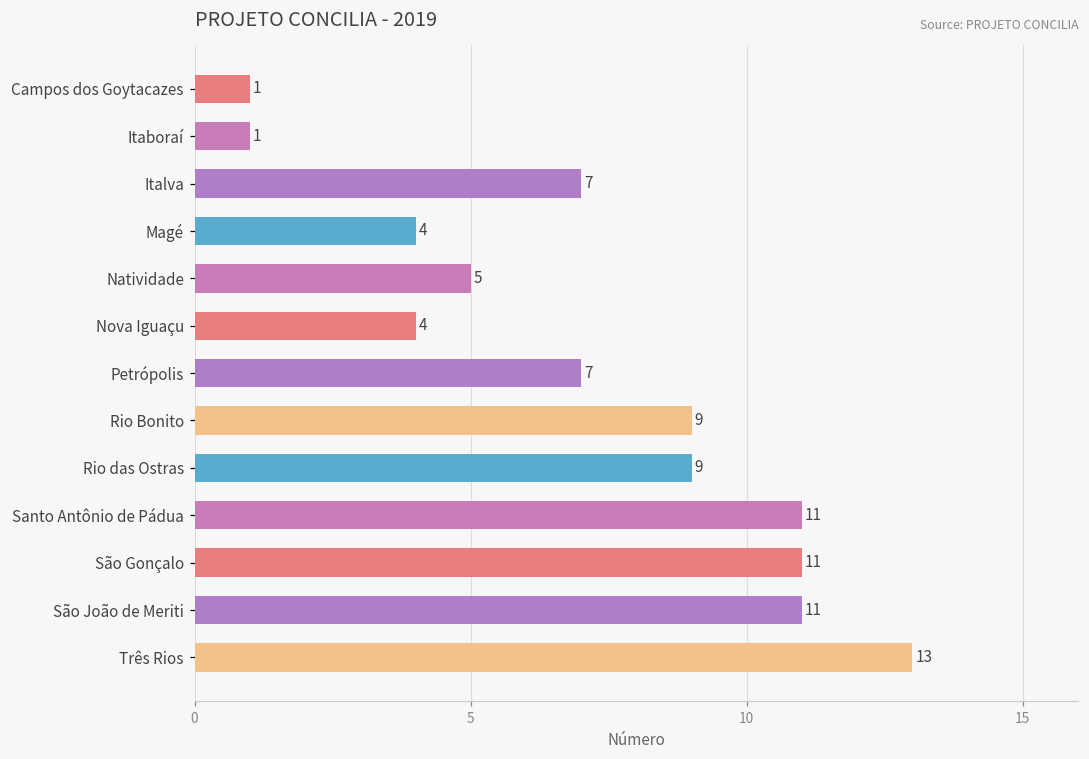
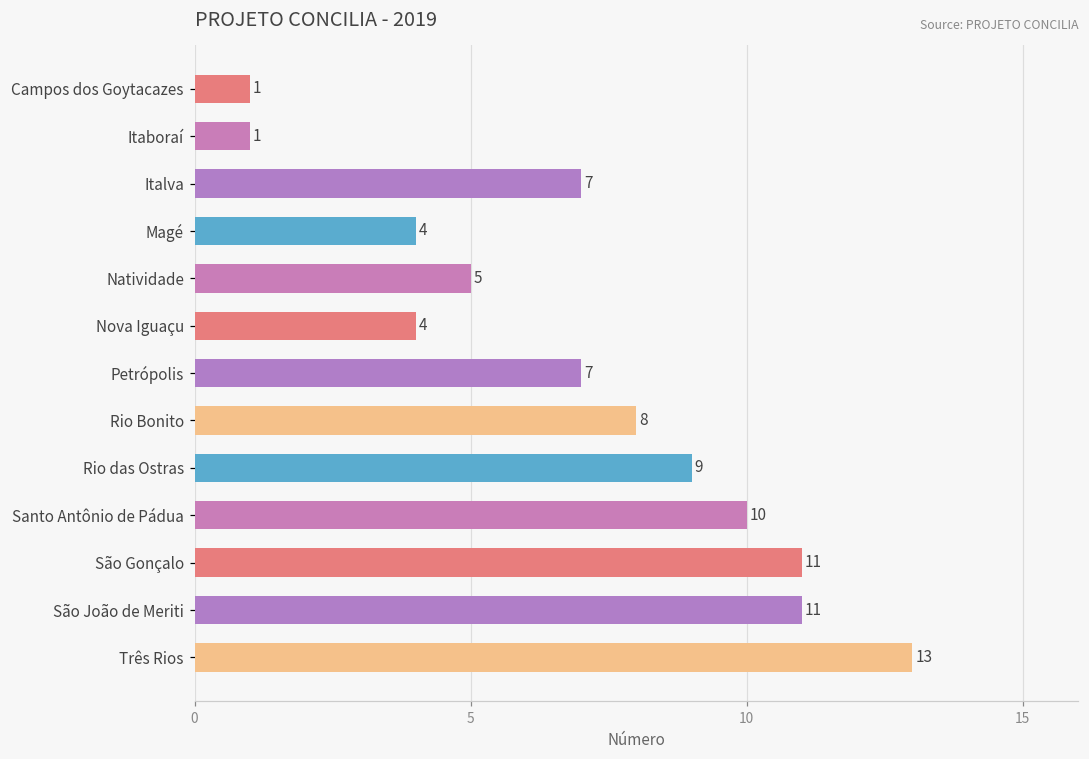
Rio Bonito: 9 -> 8
Santo Antônio de Pádua: 11 -> 10
